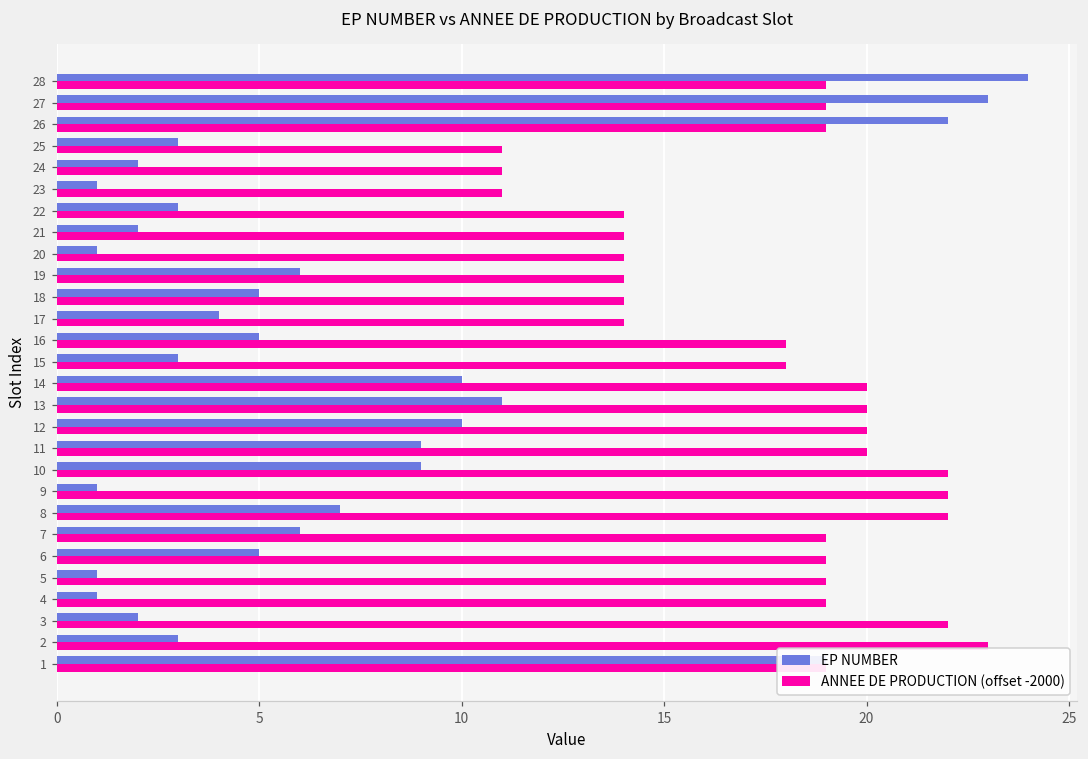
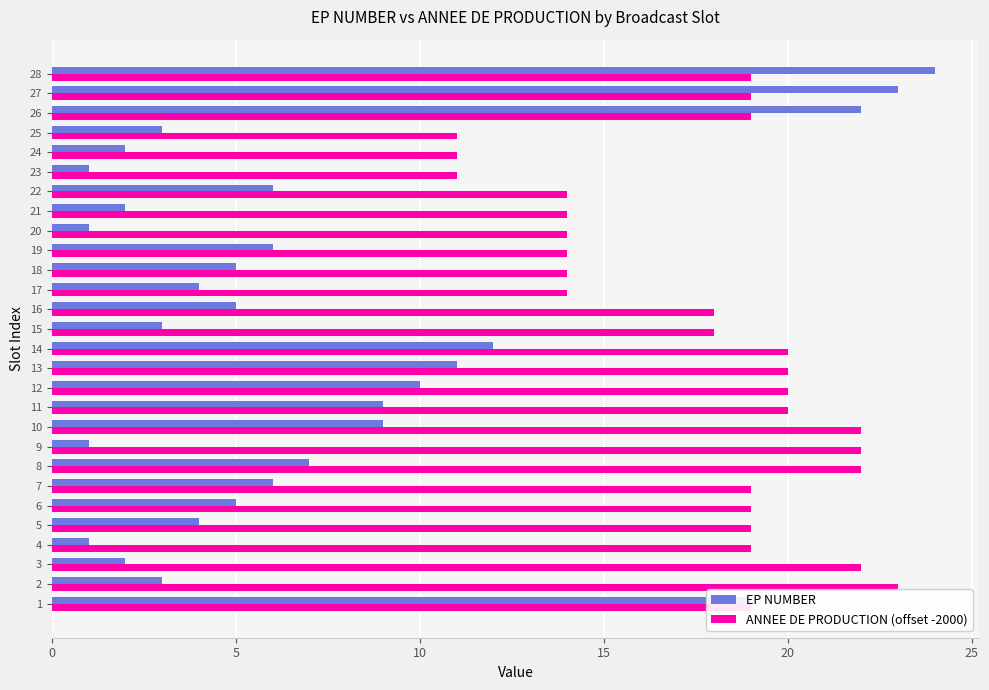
EP NUMBER, 22: 3 -> 6
EP NUMBER, 14: 10 -> 12
EP NUMBER, 5: 1 -> 4
